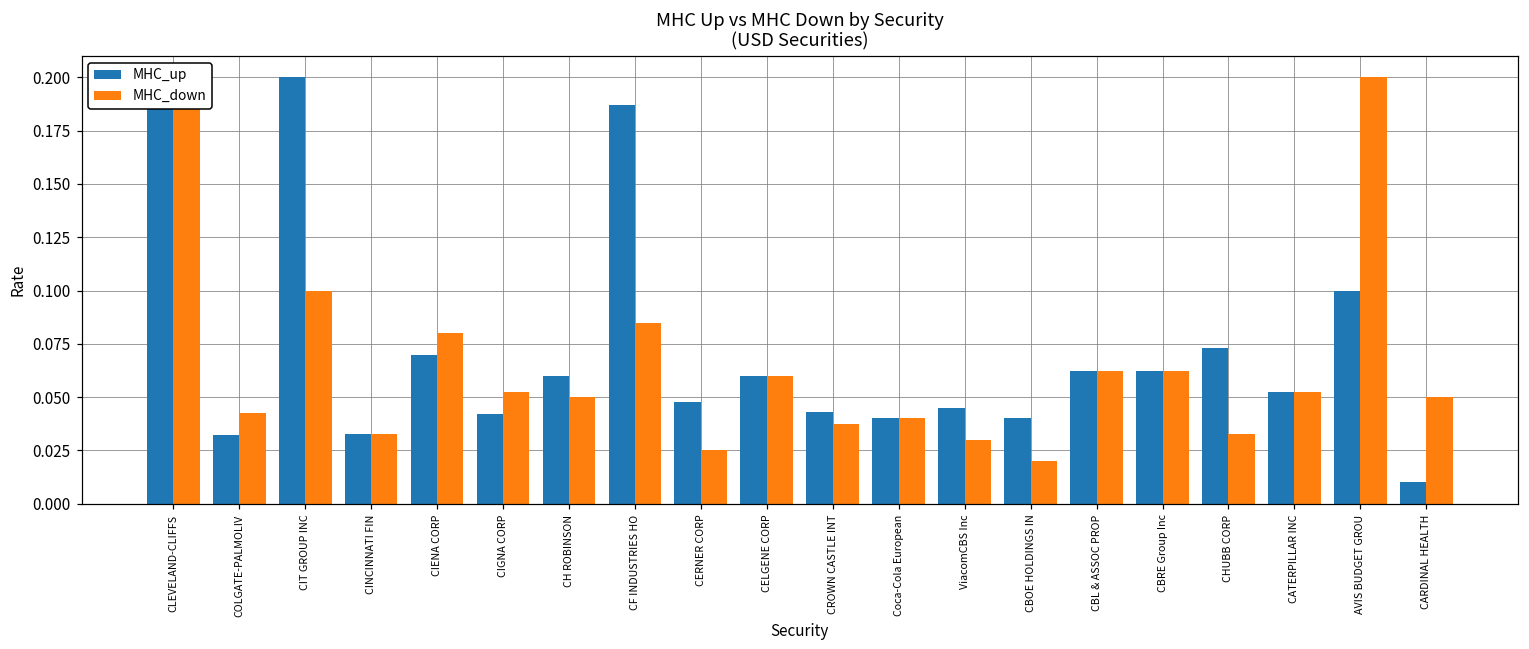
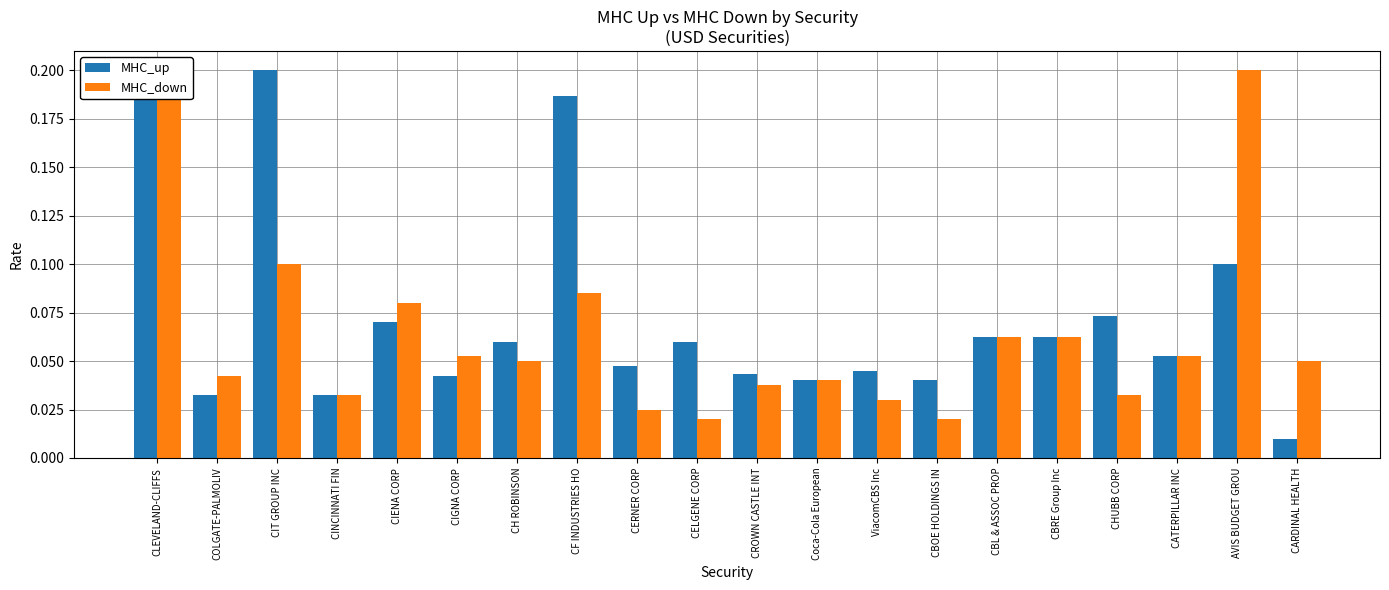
MHC_down, CELGENE CORP: 0.06 -> 0.02
